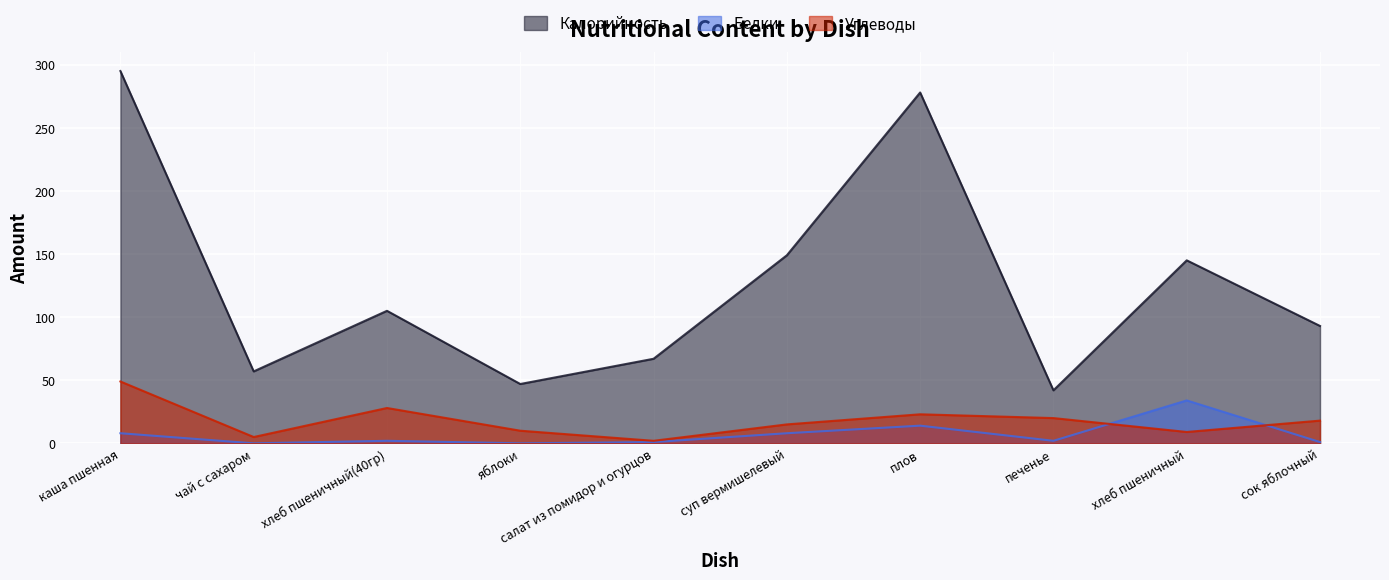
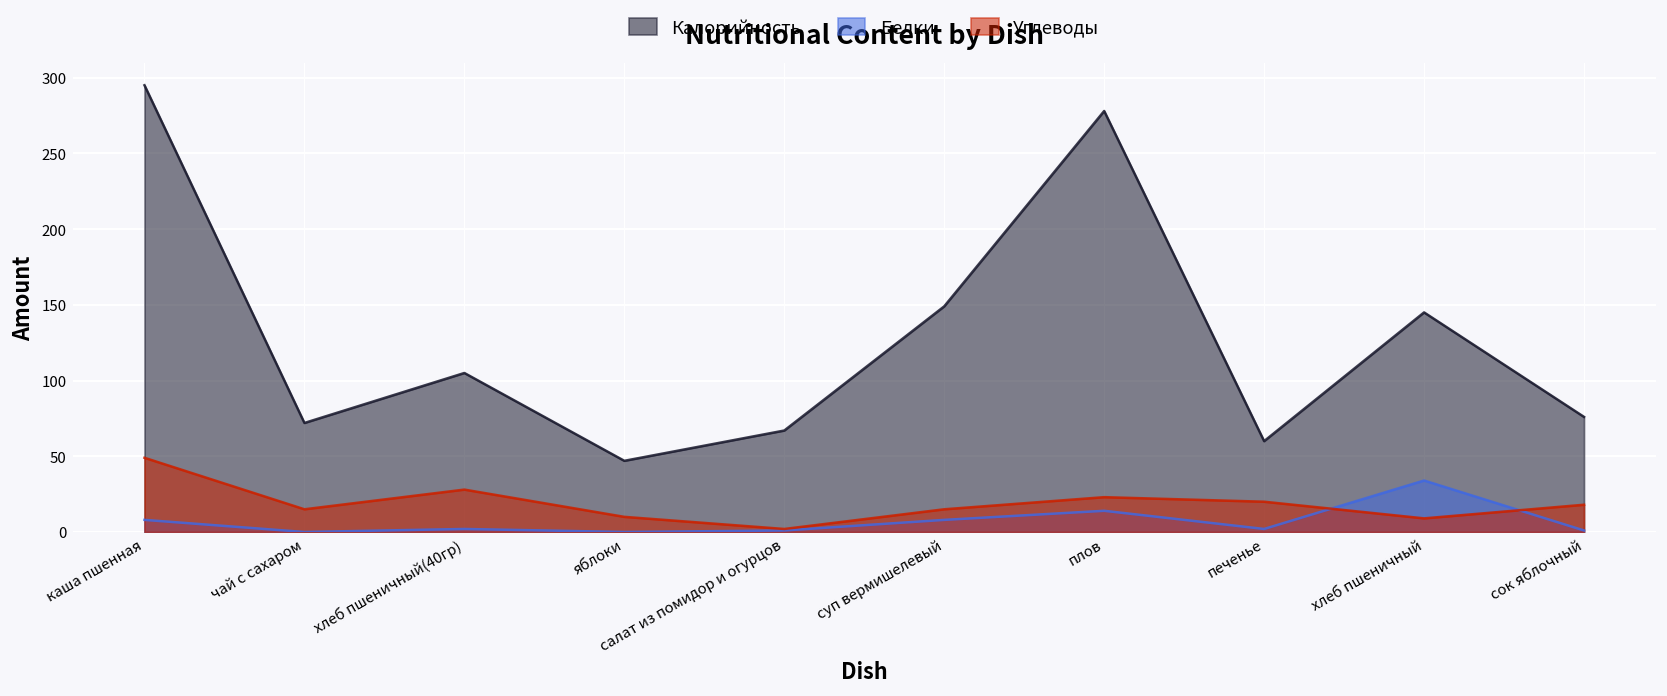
Калорийность, чай с сахаром: 57 -> 72
Углеводы, чай с сахаром: 5 -> 15
Калорийность, печенье: 42 -> 60
Калорийность, сок яблочный: 93 -> 76
